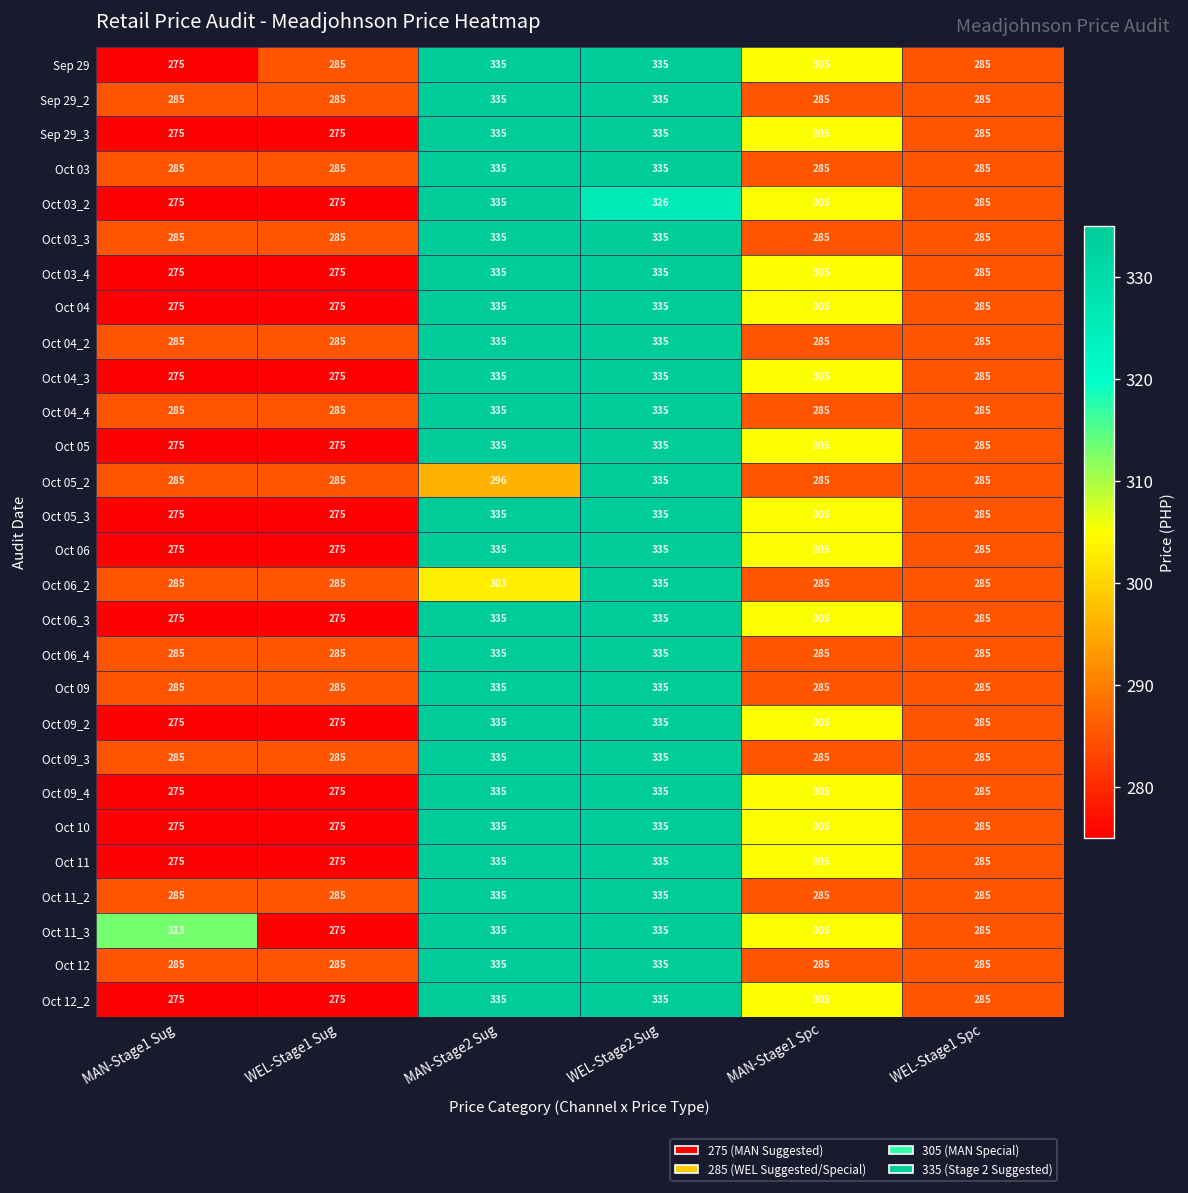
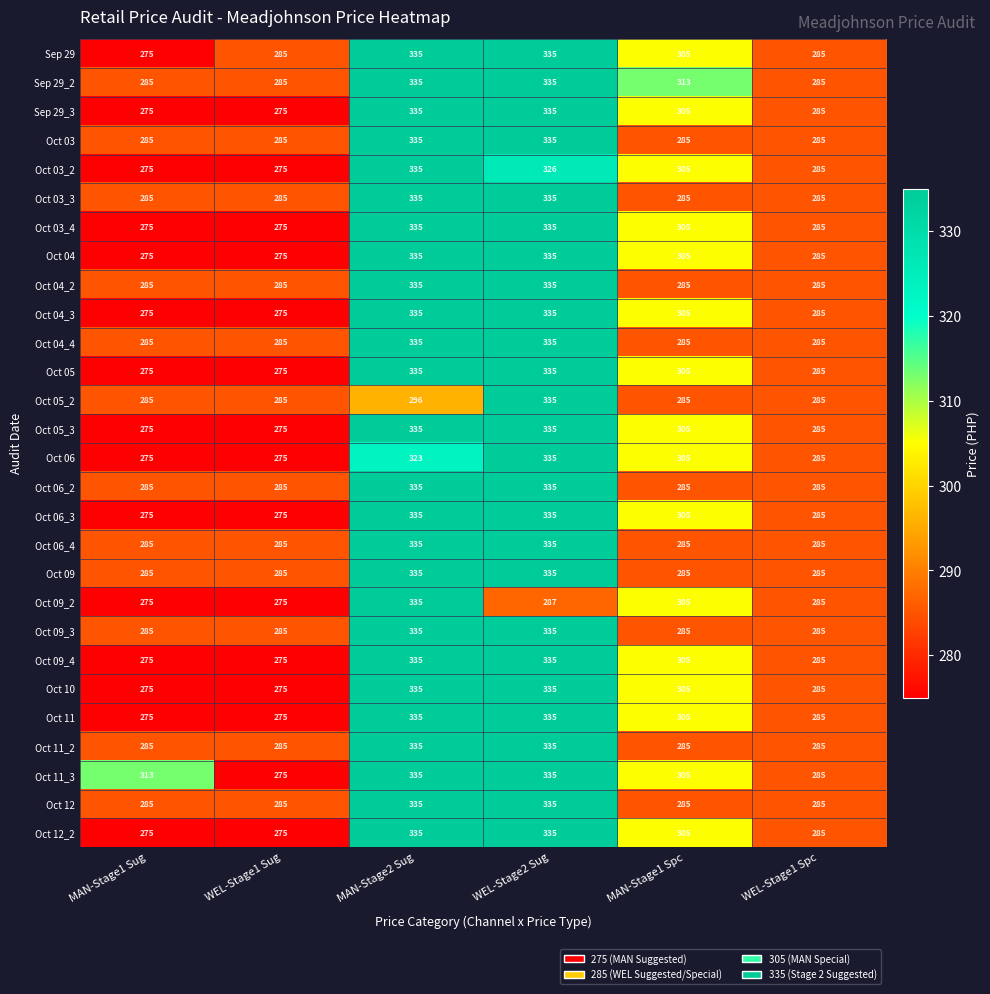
Sep 29_2, MAN-Stage1 Spc: 285 -> 313
Oct 06, MAN-Stage2 Sug: 335 -> 323
Oct 06_2, MAN-Stage2 Sug: 303 -> 335
Oct 09_2, WEL-Stage2 Sug: 335 -> 287
